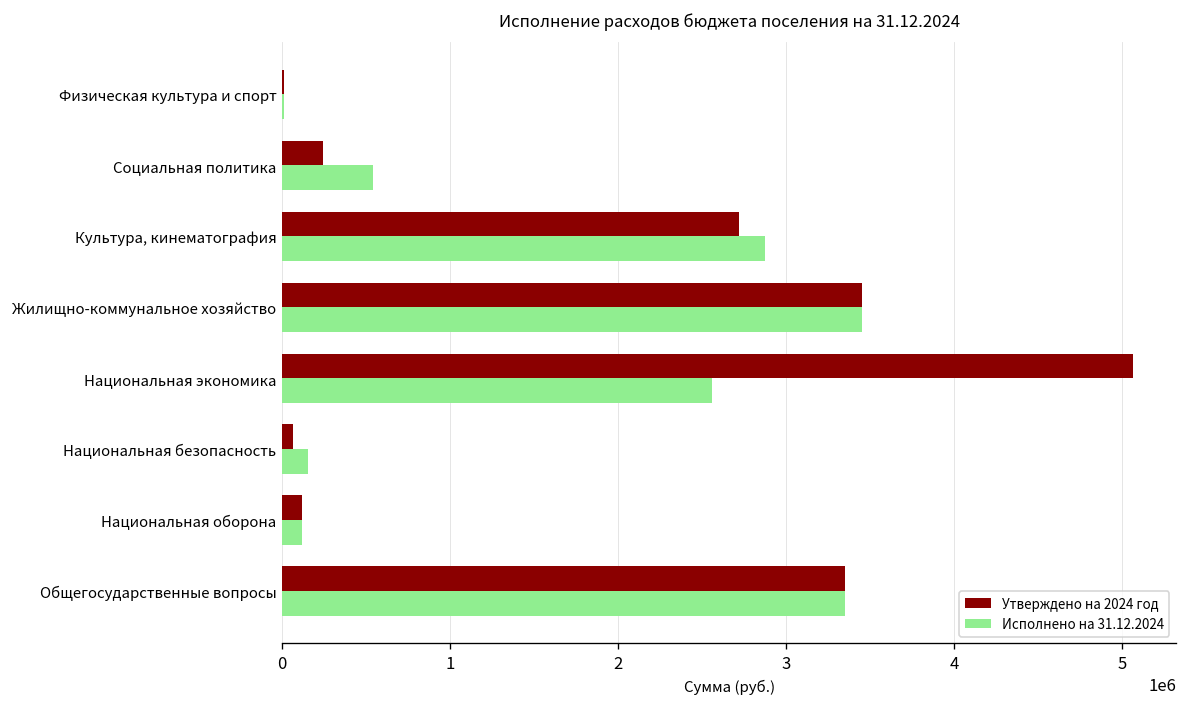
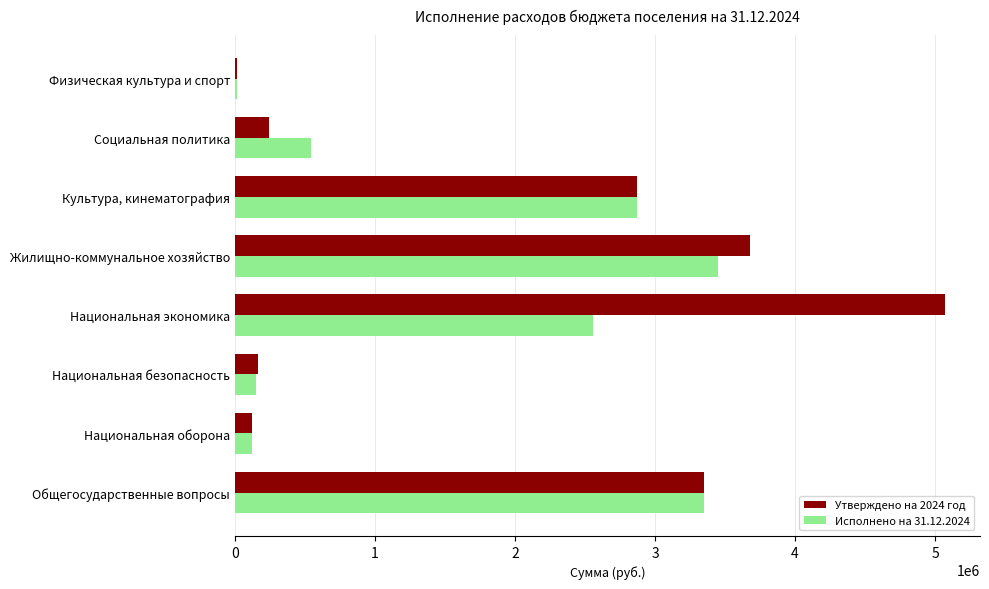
Утверждено на 2024 год, Культура, кинематография: 2720000 -> 2870000
Утверждено на 2024 год, Жилищно-коммунальное хозяйство: 3450000 -> 3680000
Утверждено на 2024 год, Национальная безопасность: 70000 -> 160000
